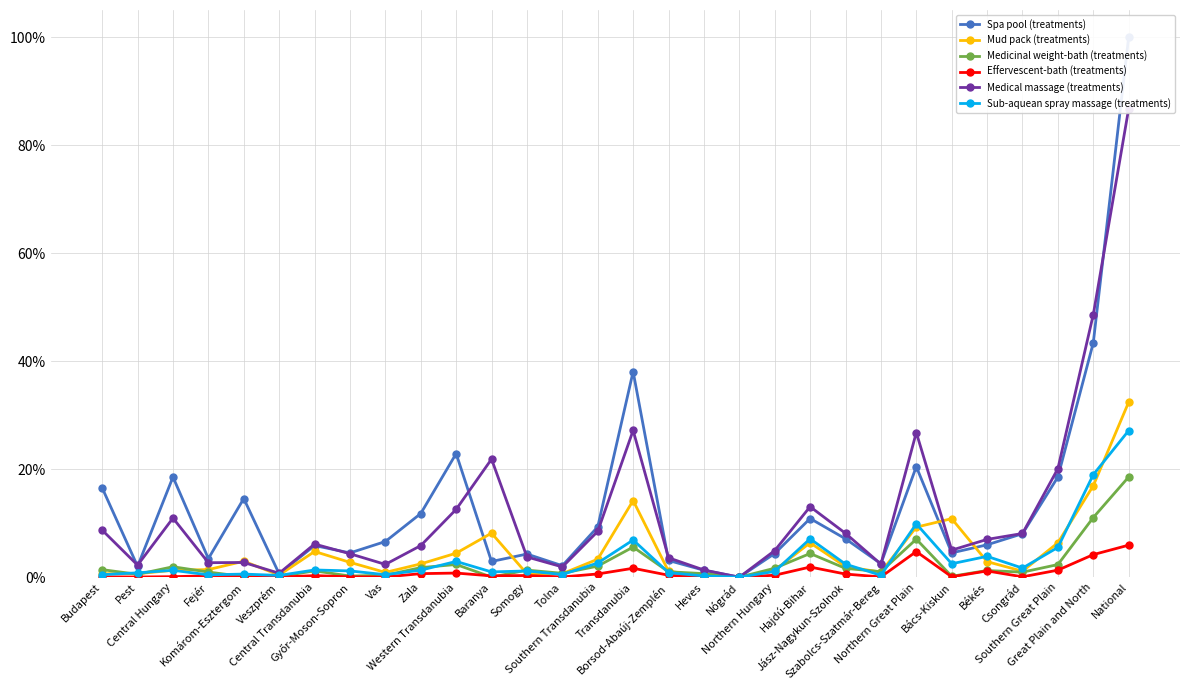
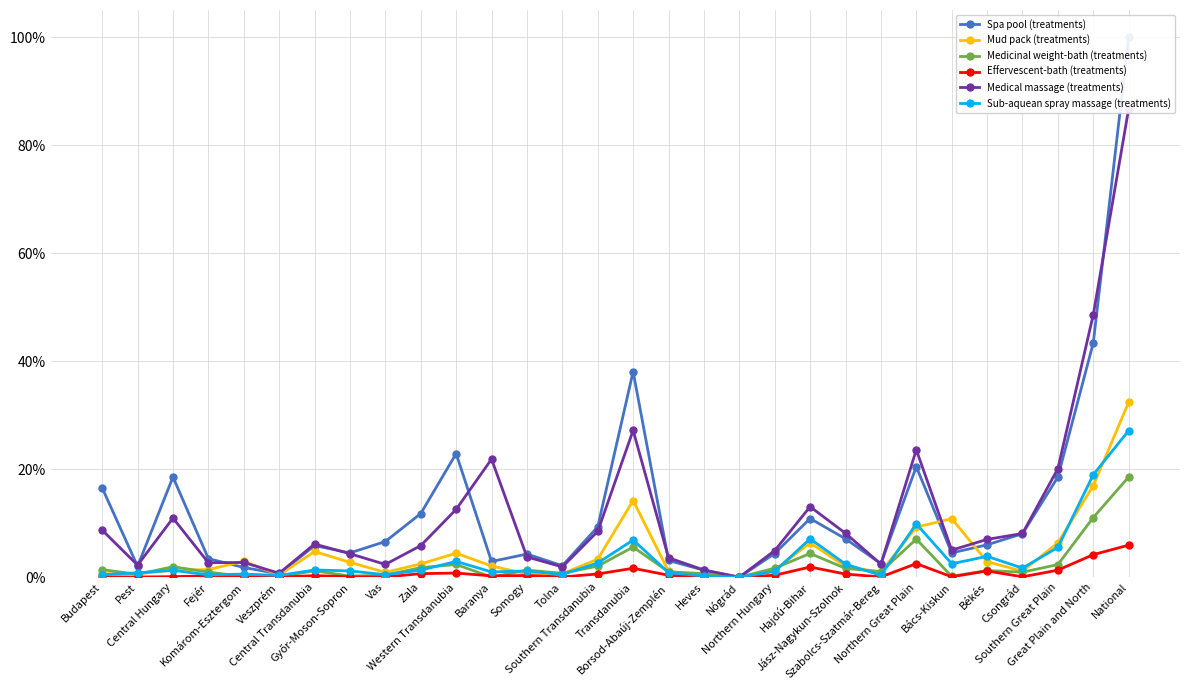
Spa pool (treatments), Komárom-Esztergom: 15% -> 2%
Mud pack (treatments), Baranya: 8% -> 2%
Effervescent-bath (treatments), Northern Great Plain: 5% -> 3%
Medical massage (treatments), Northern Great Plain: 27% -> 24%
